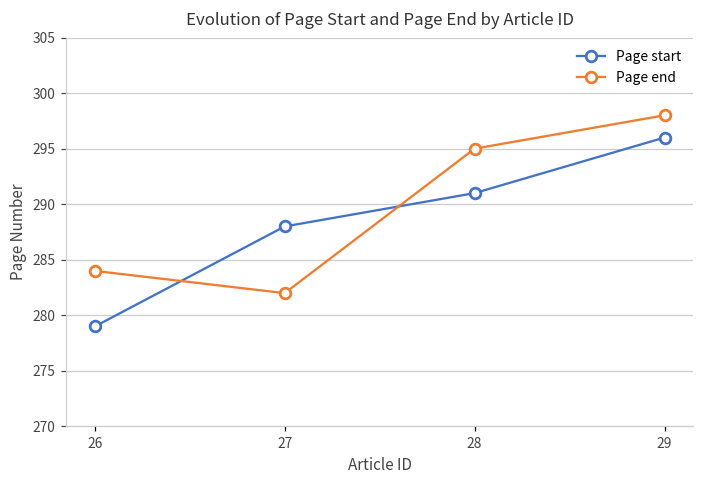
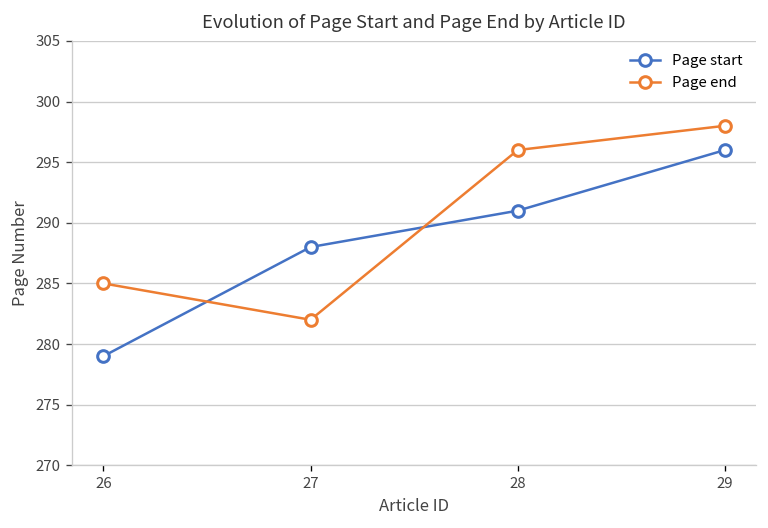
Page end, 26: 284 -> 285
Page end, 28: 295 -> 296
